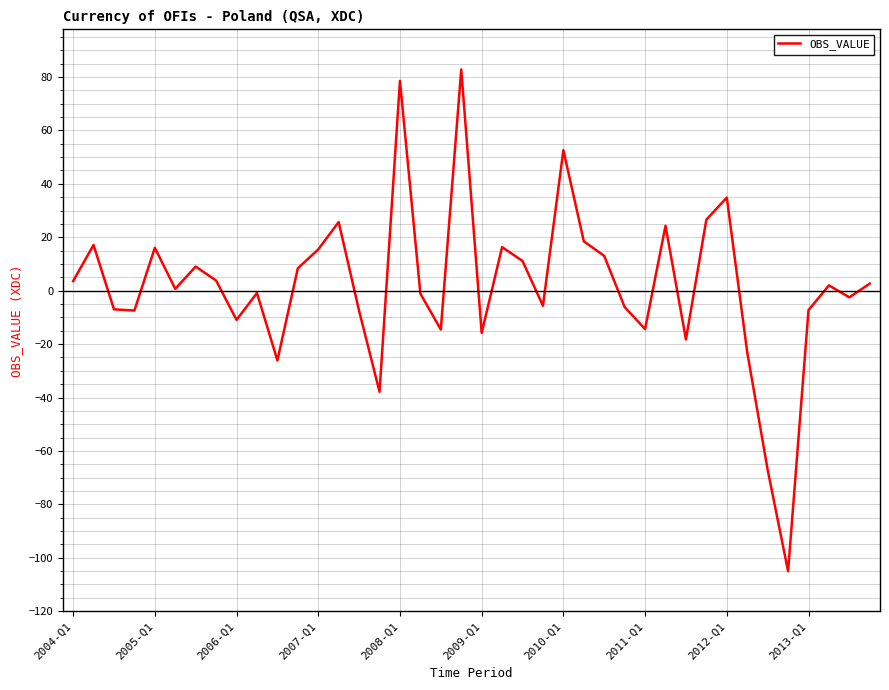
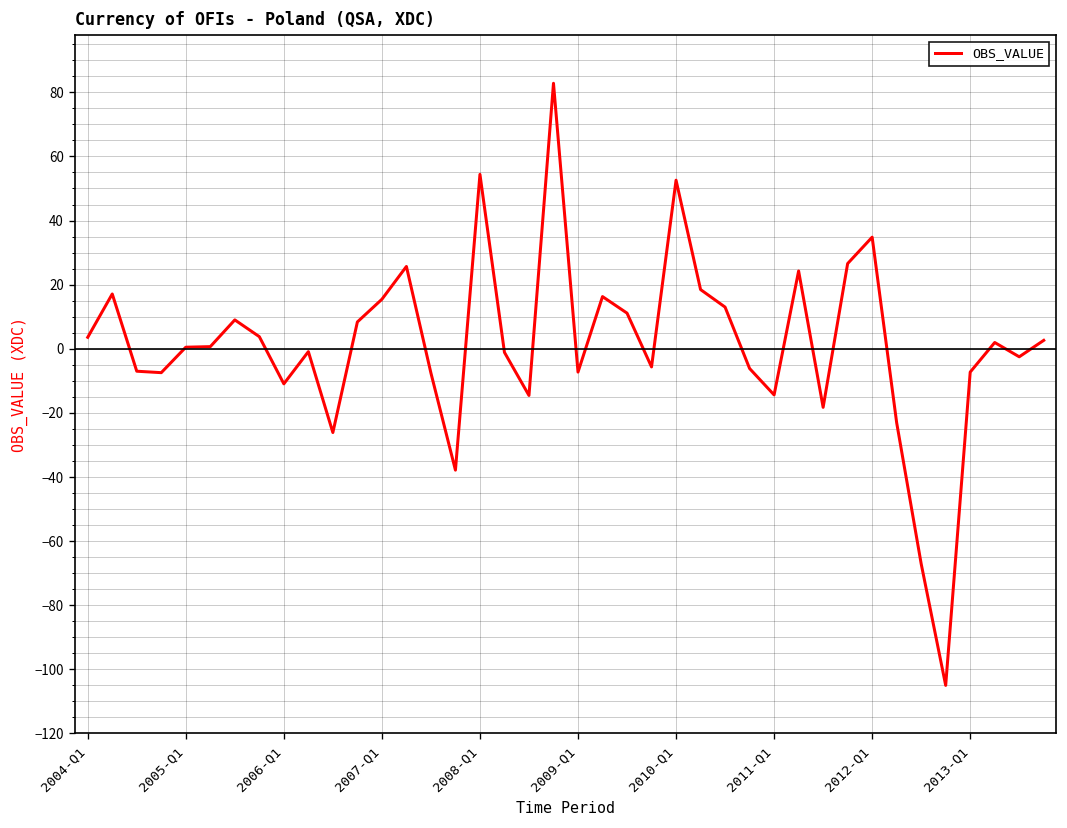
2005-Q1: 16 -> 0
2008-Q1: 79 -> 54
2009-Q1: -16 -> -7
